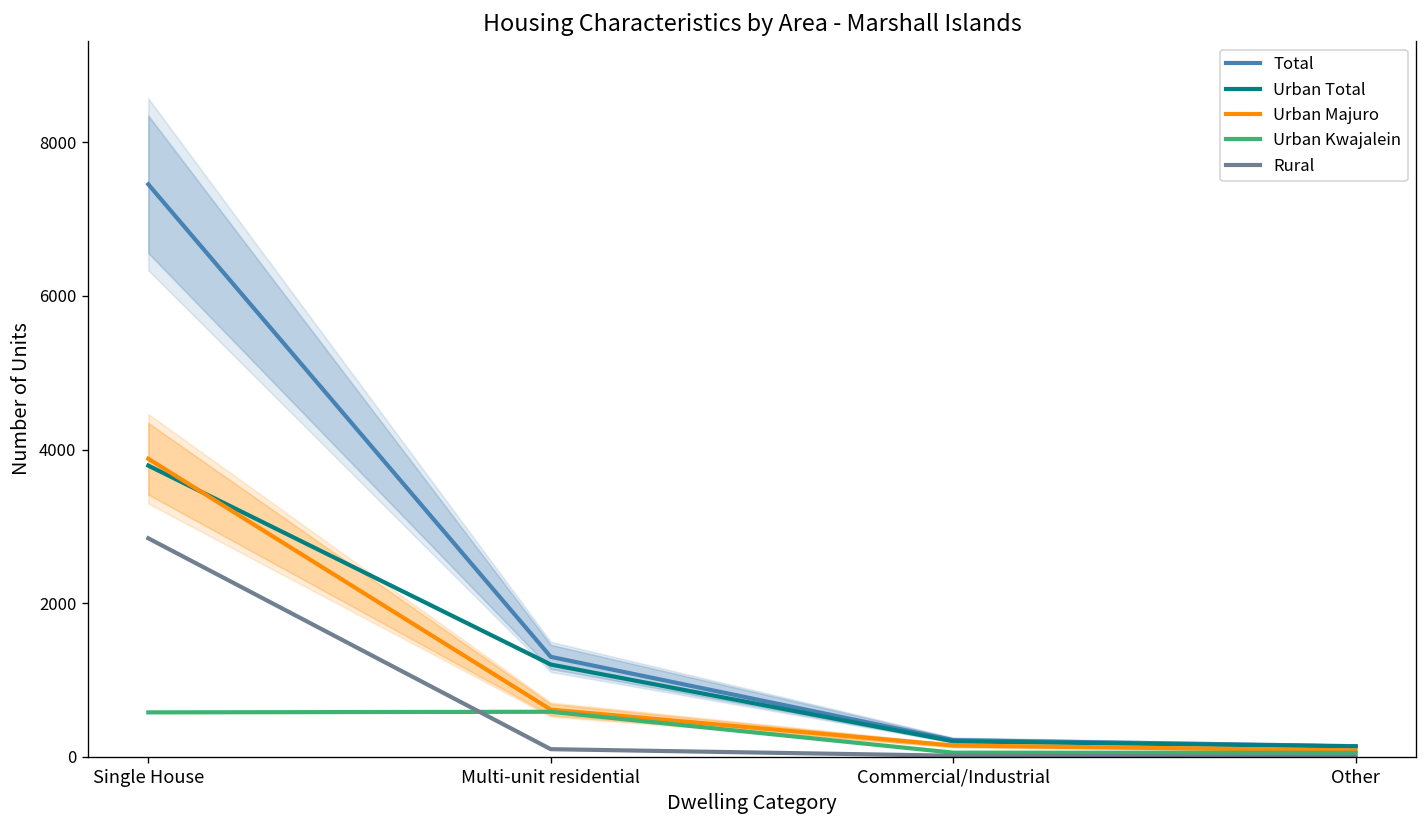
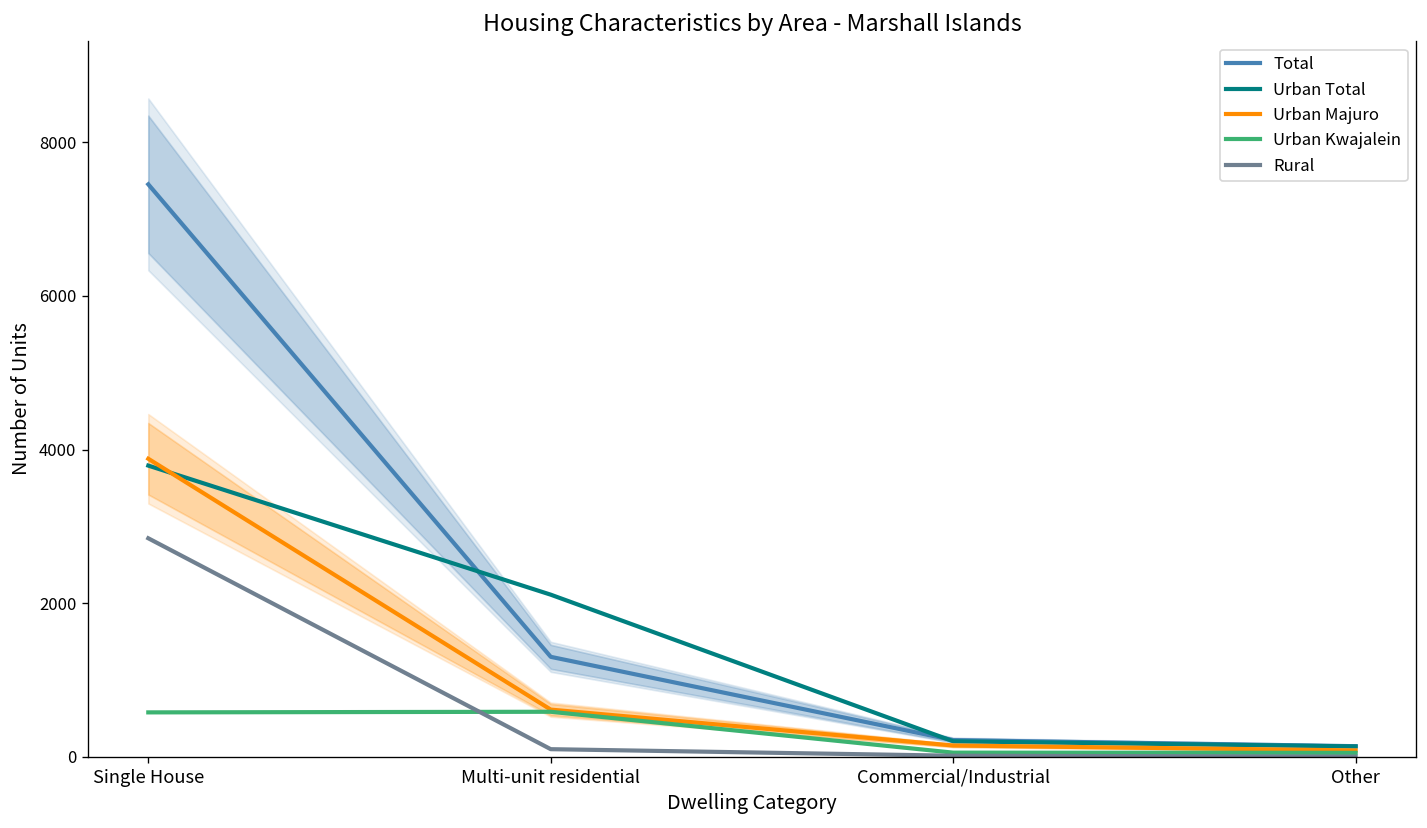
Urban Total, Multi-unit residential: 1200 -> 2100
